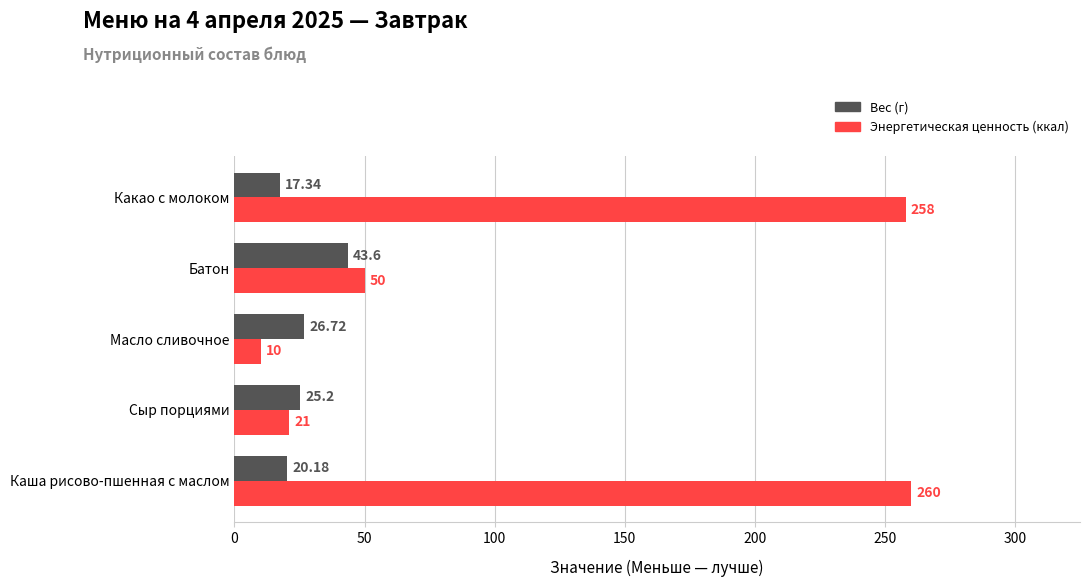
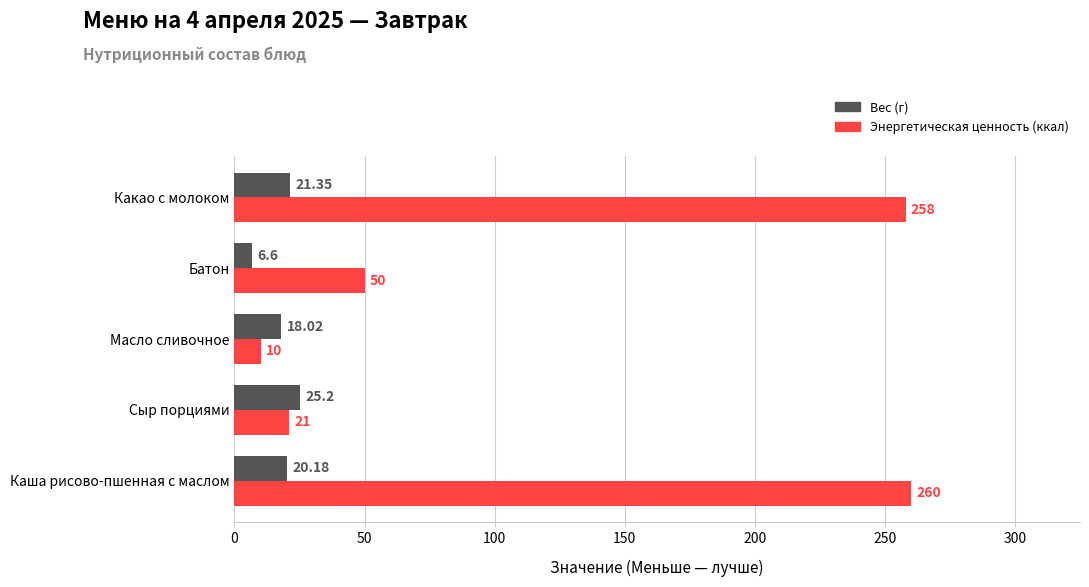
Вес (г), Какао с молоком: 17.34 -> 21.35
Вес (г), Батон: 43.6 -> 6.6
Вес (г), Масло сливочное: 26.72 -> 18.02
